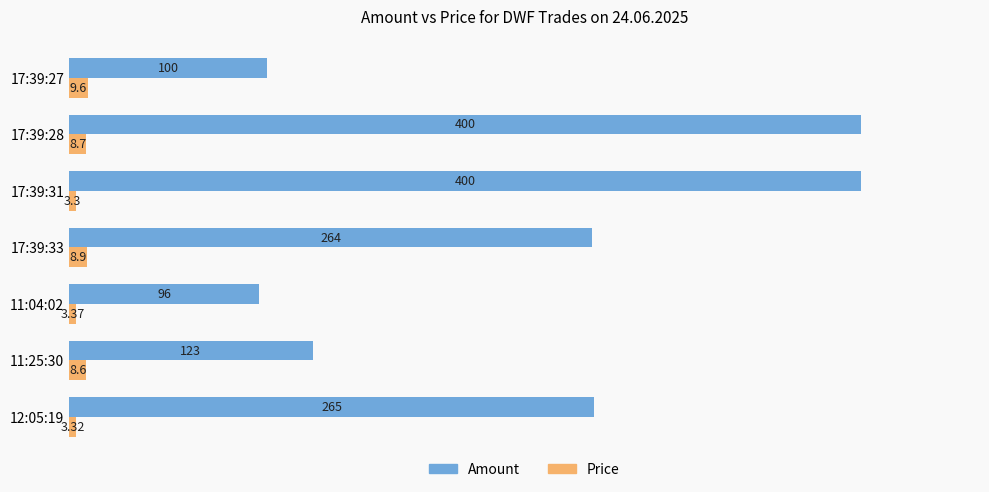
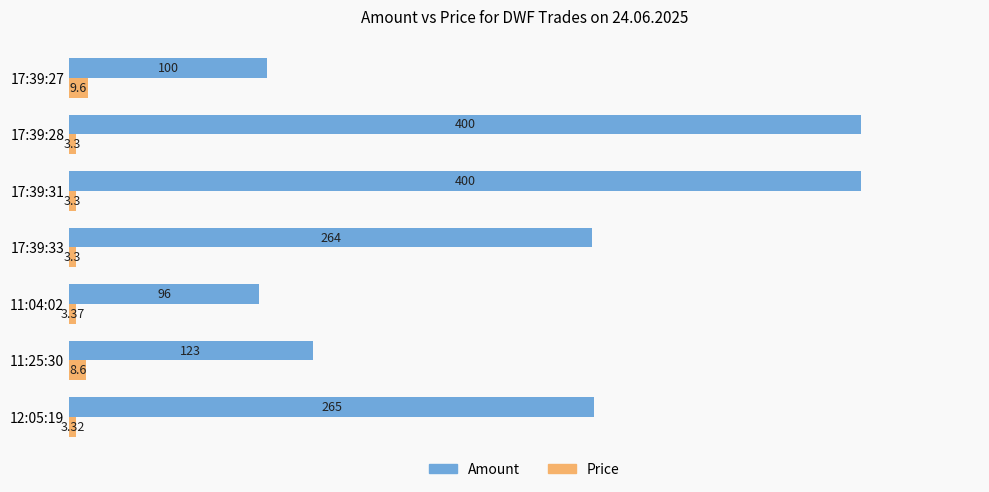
Price, 17:39:28: 8.7 -> 3.3
Price, 17:39:33: 8.9 -> 3.3
